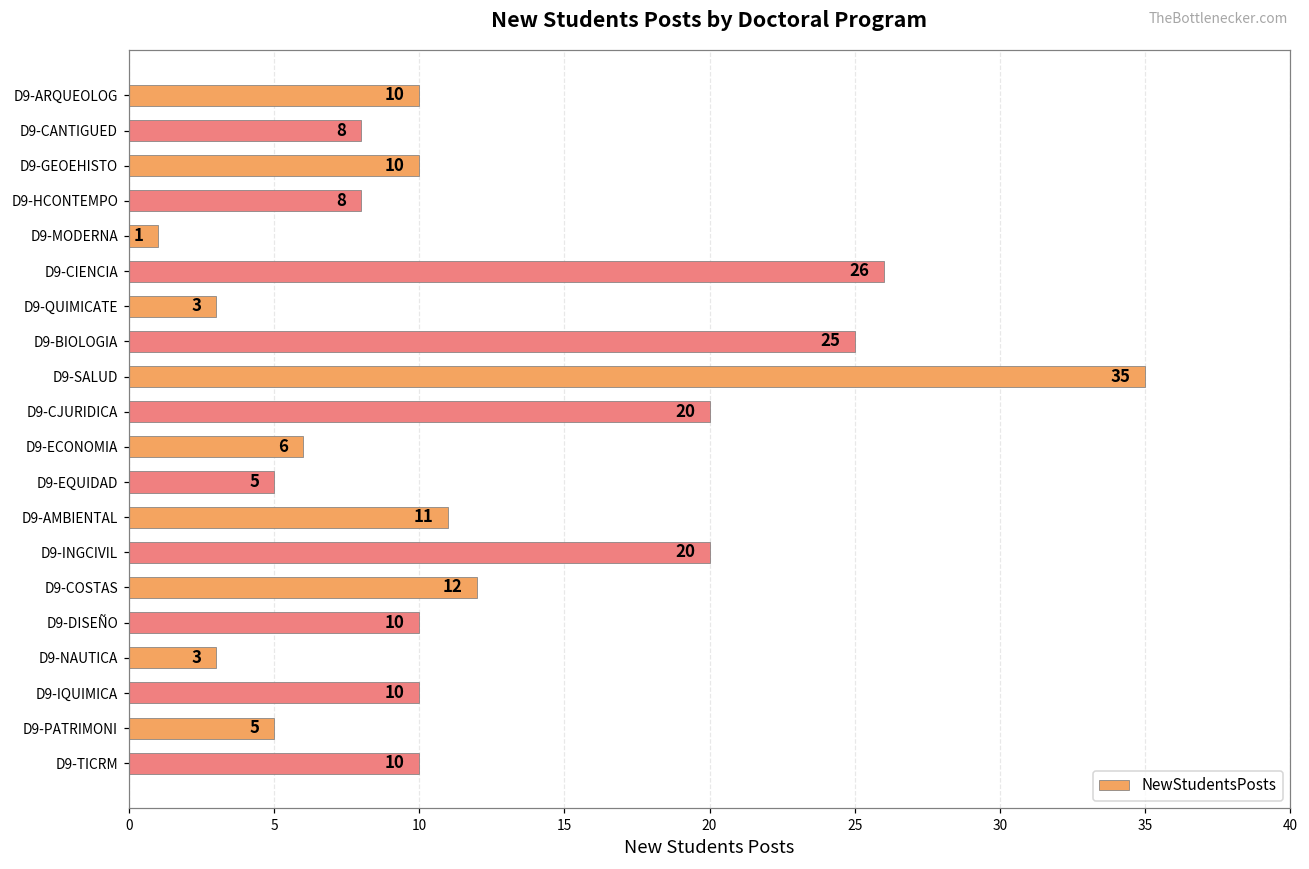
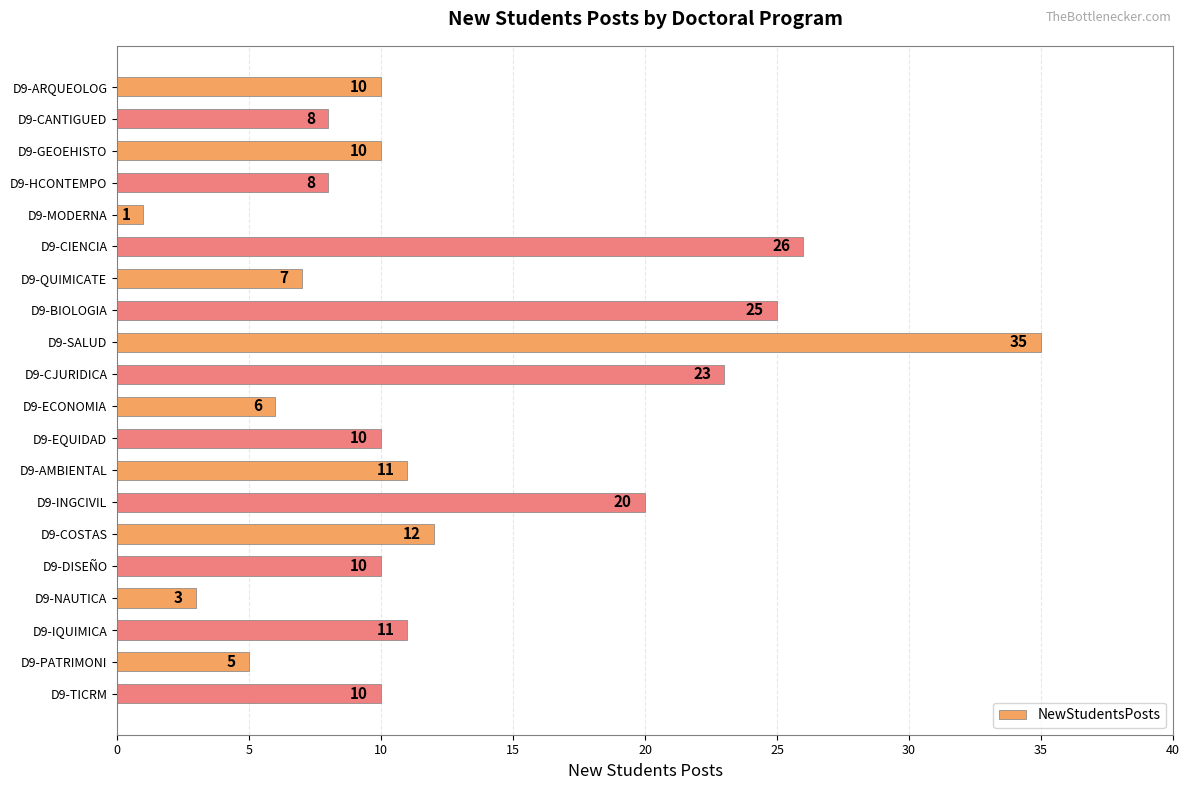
D9-QUIMICATE: 3 -> 7
D9-CJURIDICA: 20 -> 23
D9-EQUIDAD: 5 -> 10
D9-IQUIMICA: 10 -> 11
